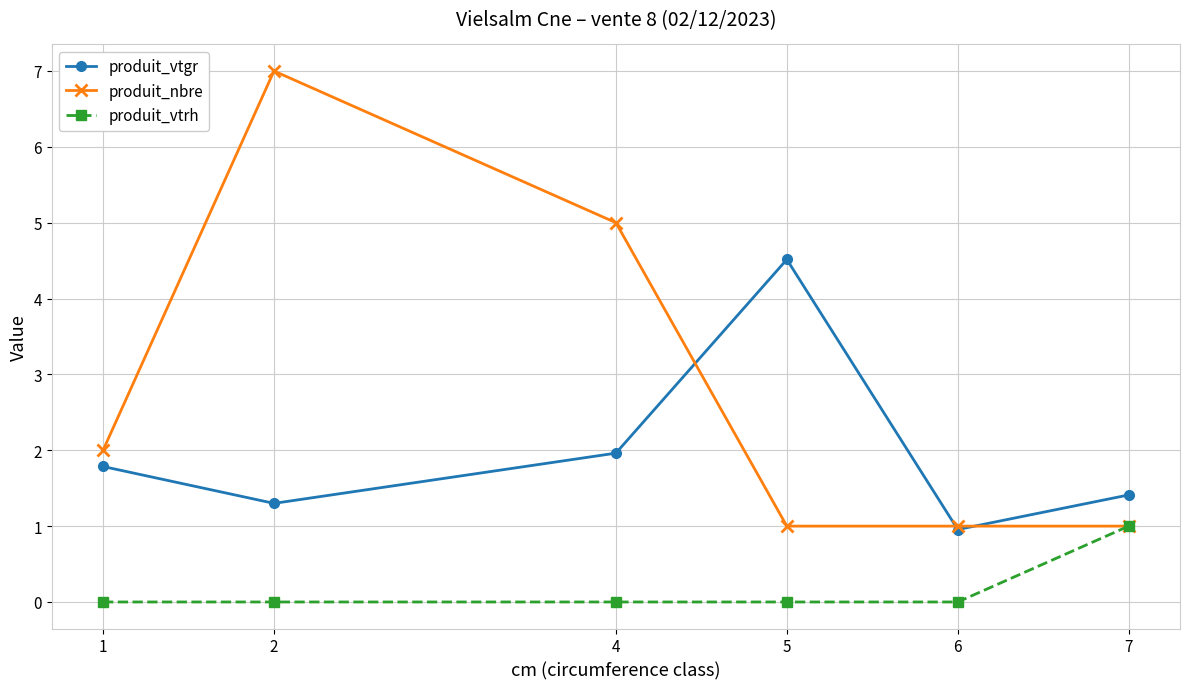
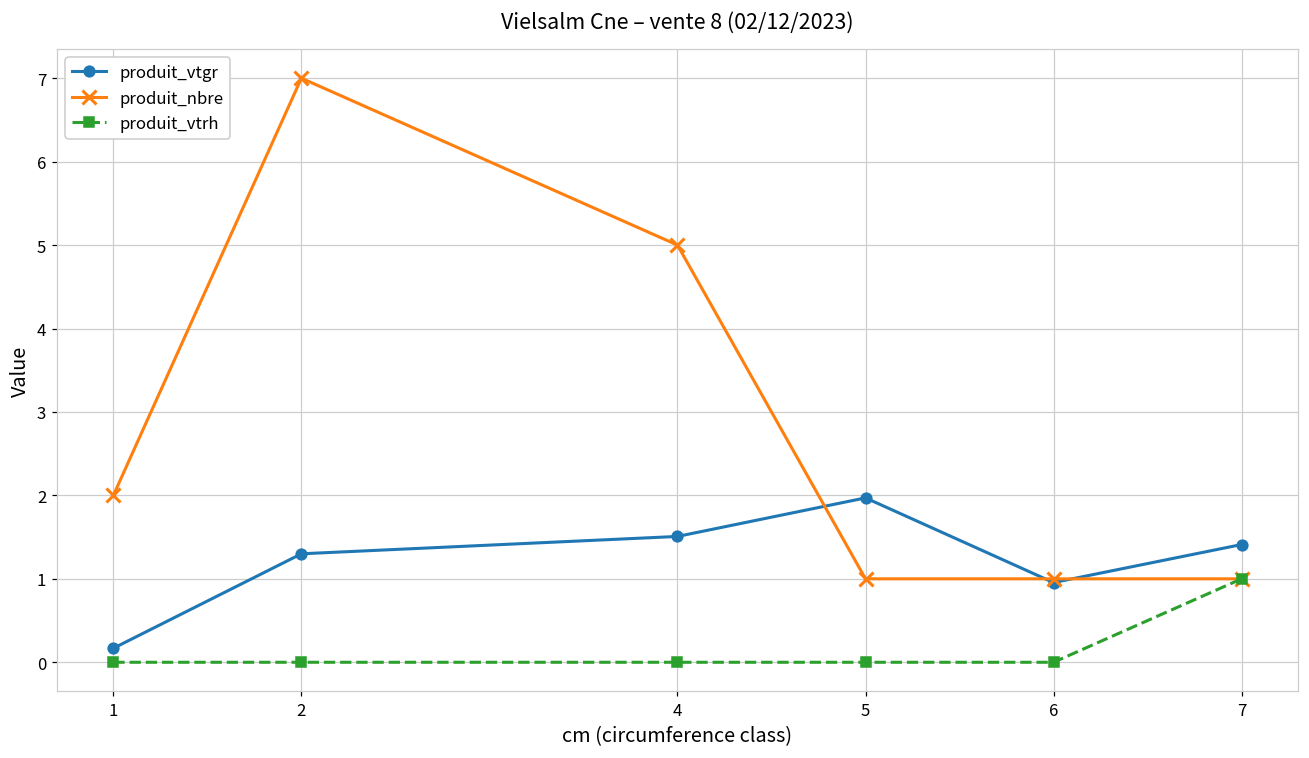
produit_vtgr, 1: 1.8 -> 0.2
produit_vtgr, 4: 2.0 -> 1.5
produit_vtgr, 5: 4.5 -> 2.0
